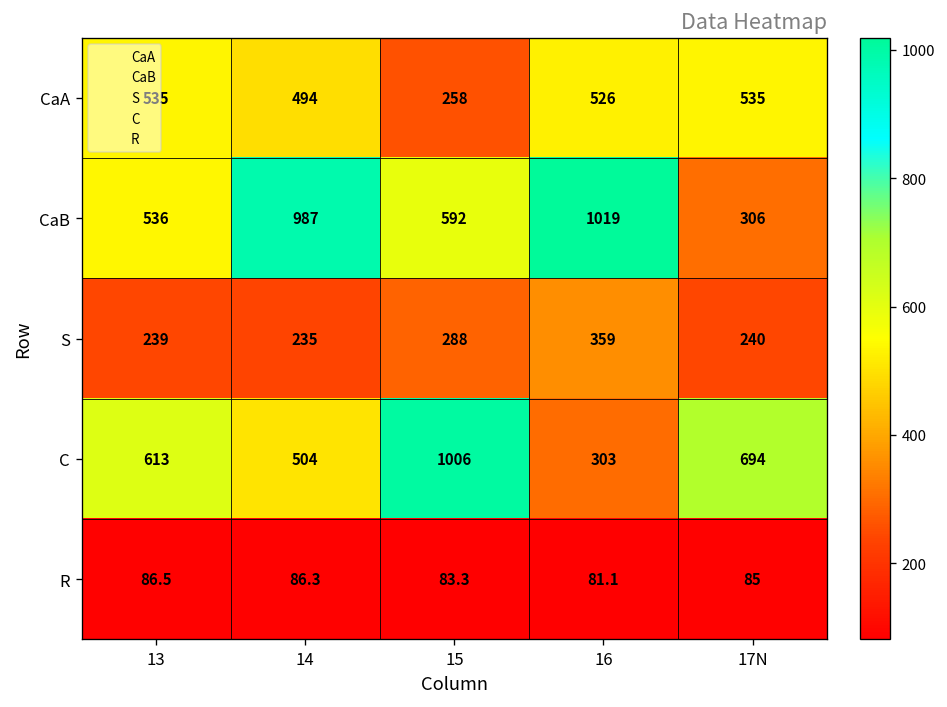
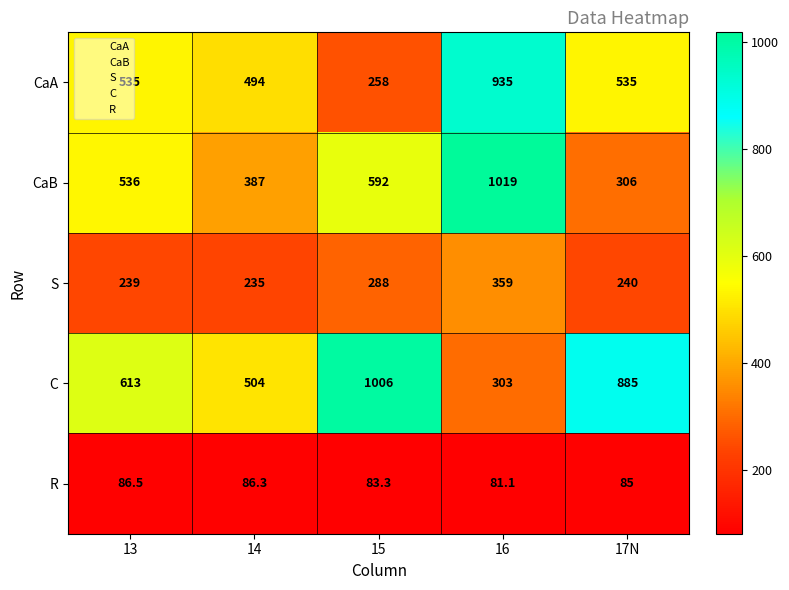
CaA, 16: 526 -> 935
CaB, 14: 987 -> 387
C, 17N: 694 -> 885
